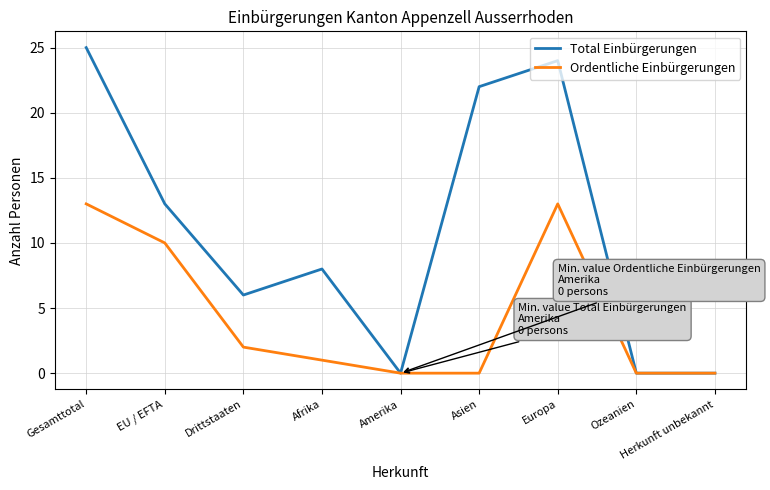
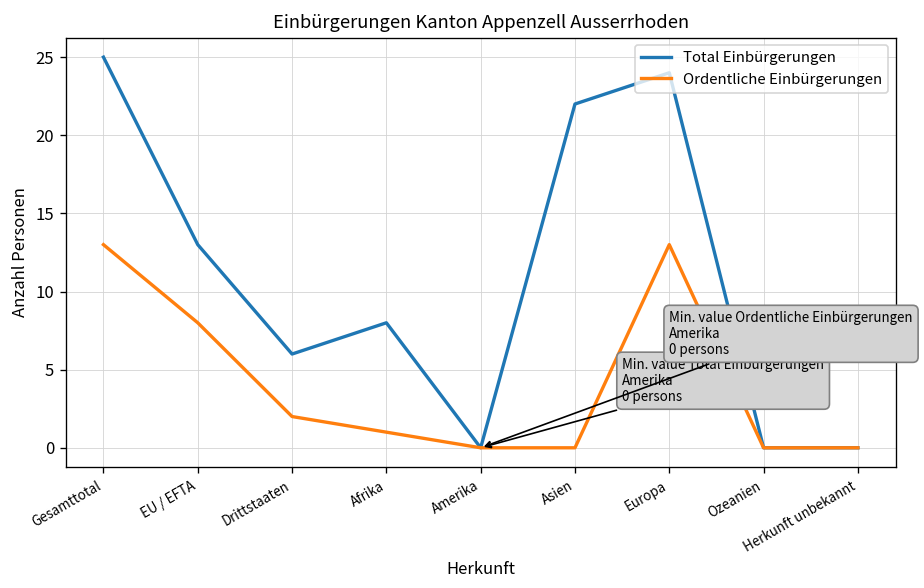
Ordentliche Einbürgerungen, EU / EFTA: 10 -> 8
